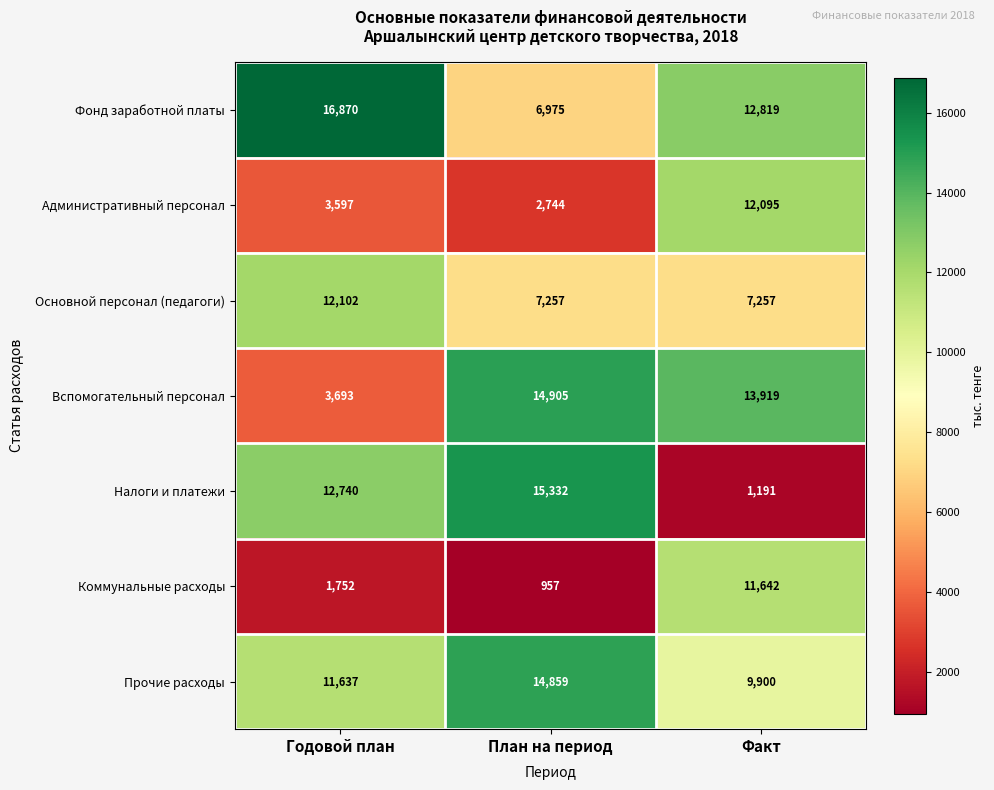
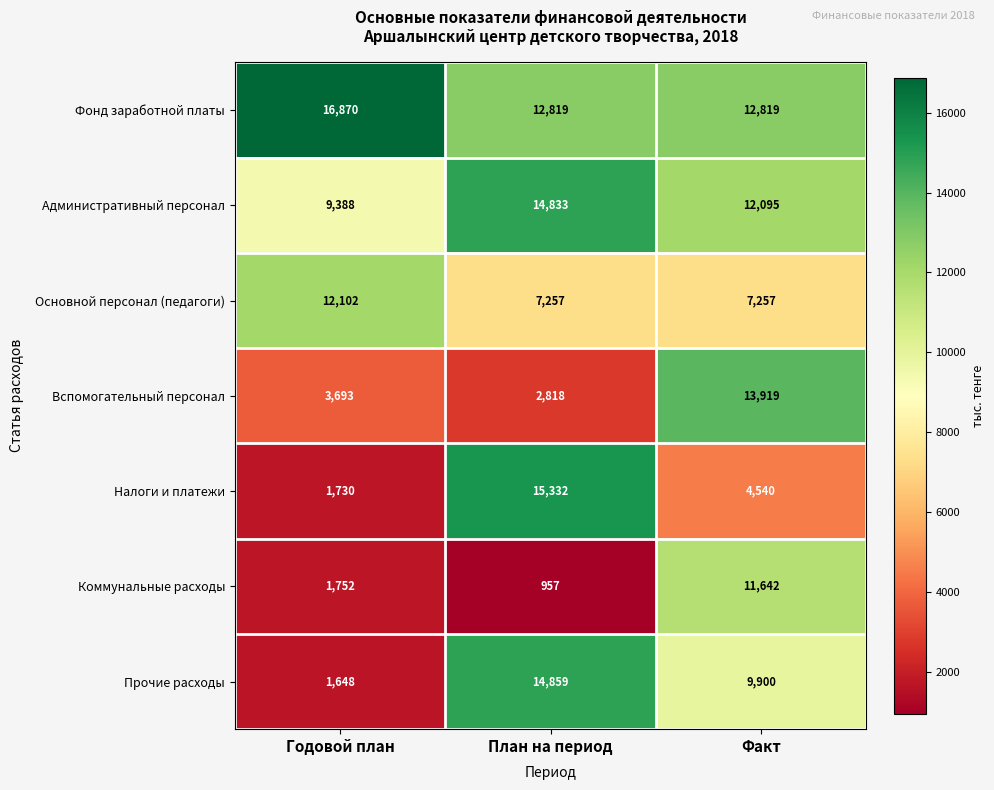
Фонд заработной платы, План на период: 6,975 -> 12,819
Административный персонал, Годовой план: 3,597 -> 9,388
Административный персонал, План на период: 2,744 -> 14,833
Вспомогательный персонал, План на период: 14,905 -> 2,818
Налоги и платежи, Годовой план: 12,740 -> 1,730
Налоги и платежи, Факт: 1,191 -> 4,540
Прочие расходы, Годовой план: 11,637 -> 1,648
